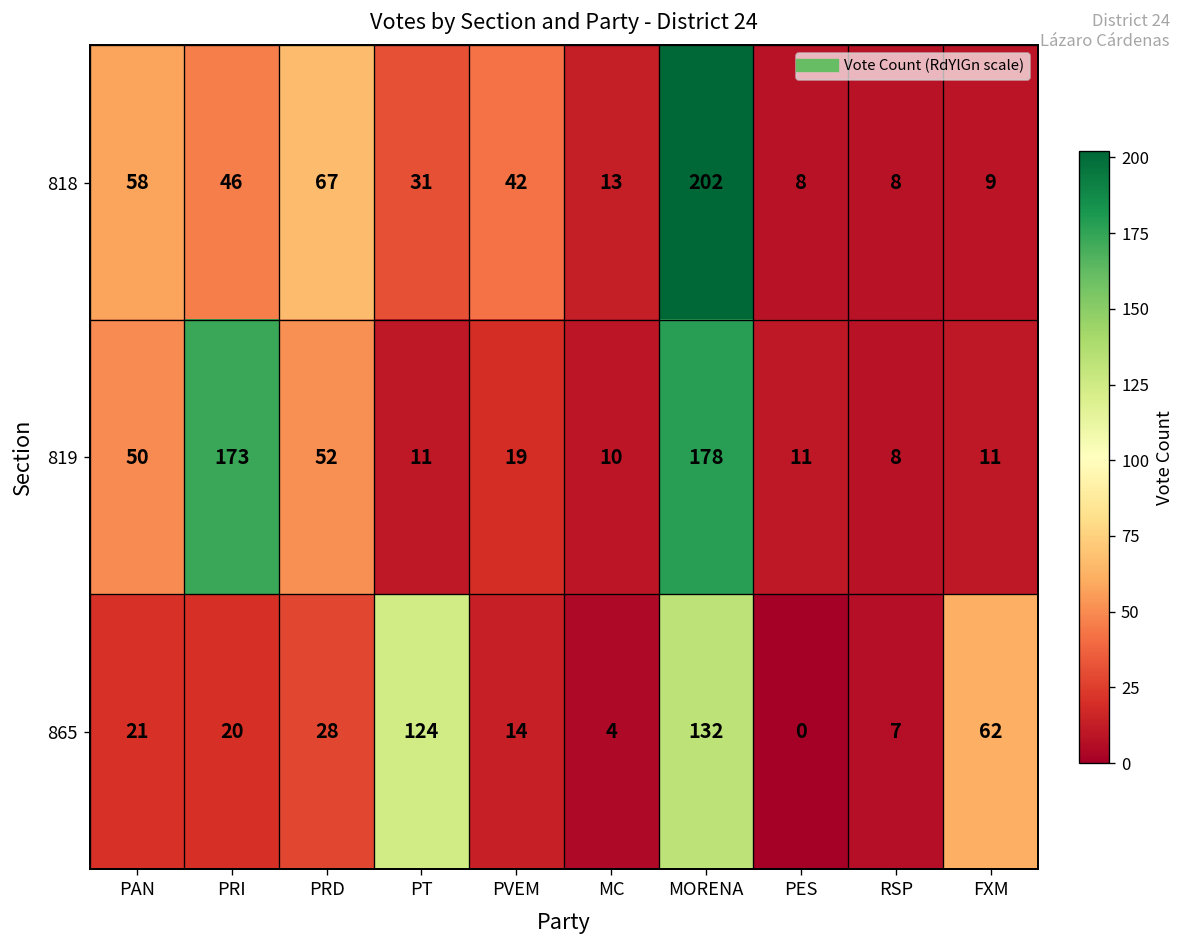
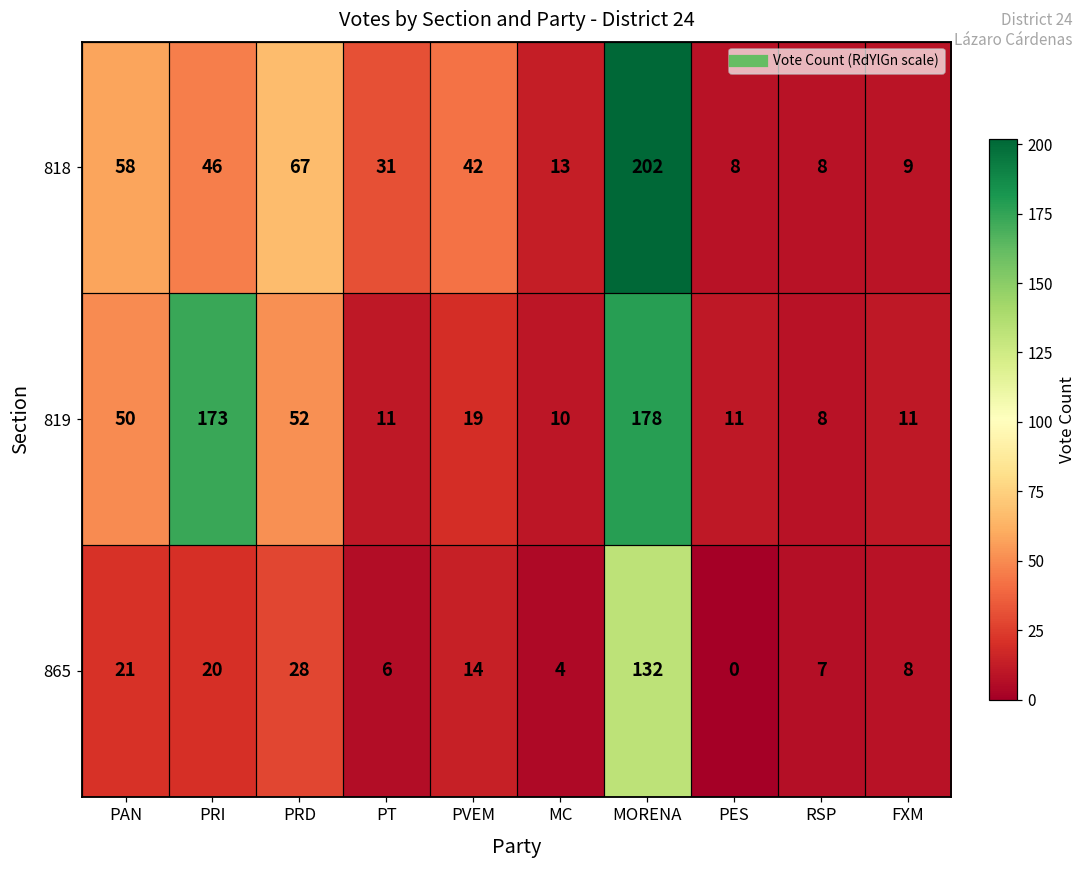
865, PT: 124 -> 6
865, FXM: 62 -> 8
